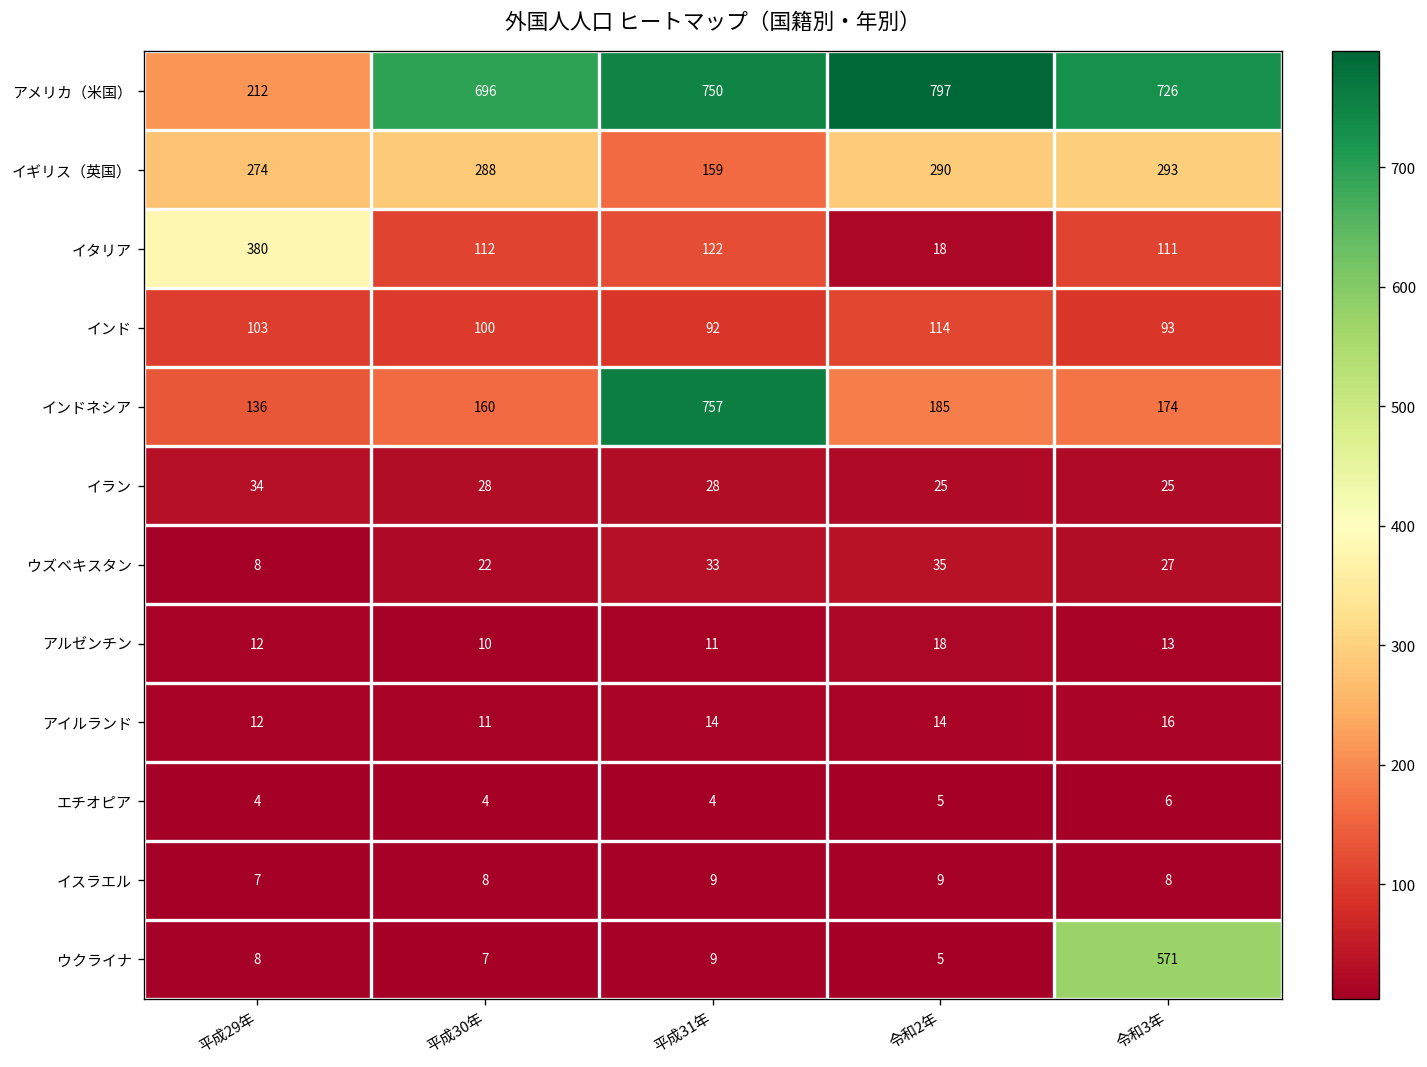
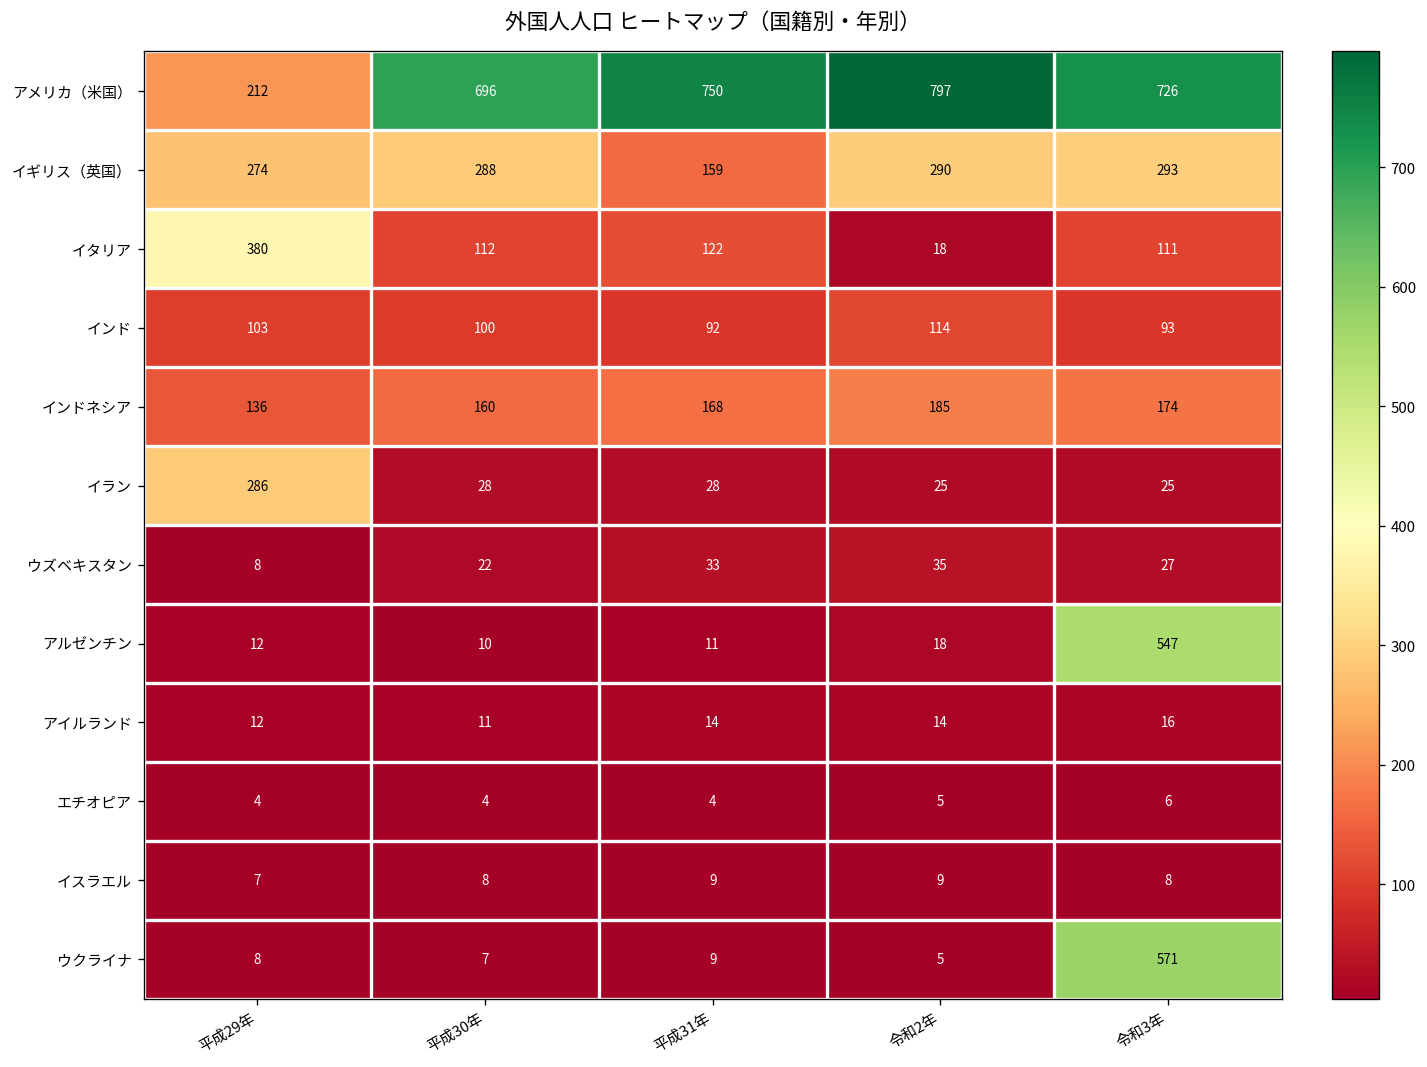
インドネシア, 平成31年: 757 -> 168
イラン, 平成29年: 34 -> 286
アルゼンチン, 令和3年: 13 -> 547
